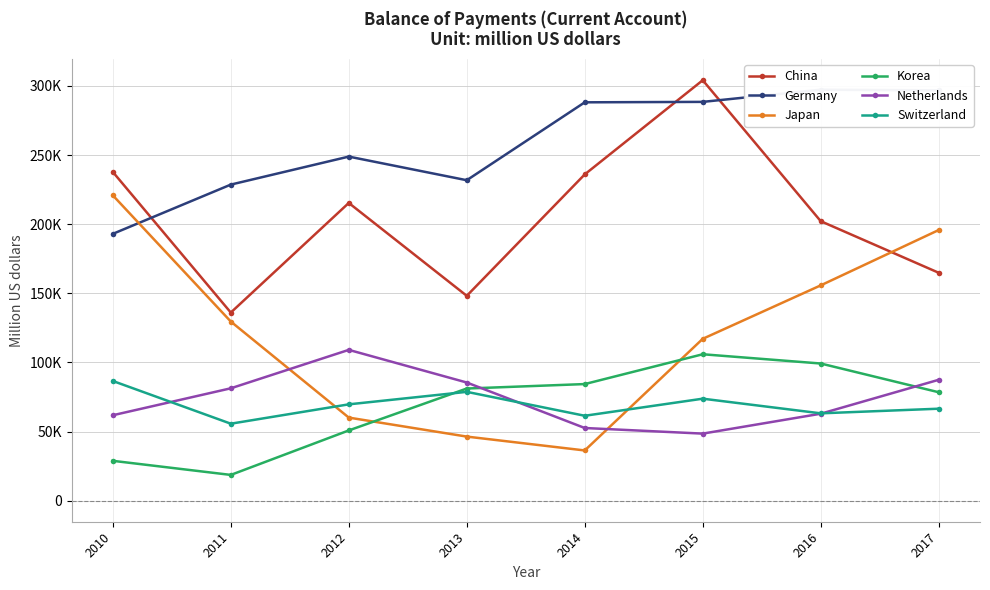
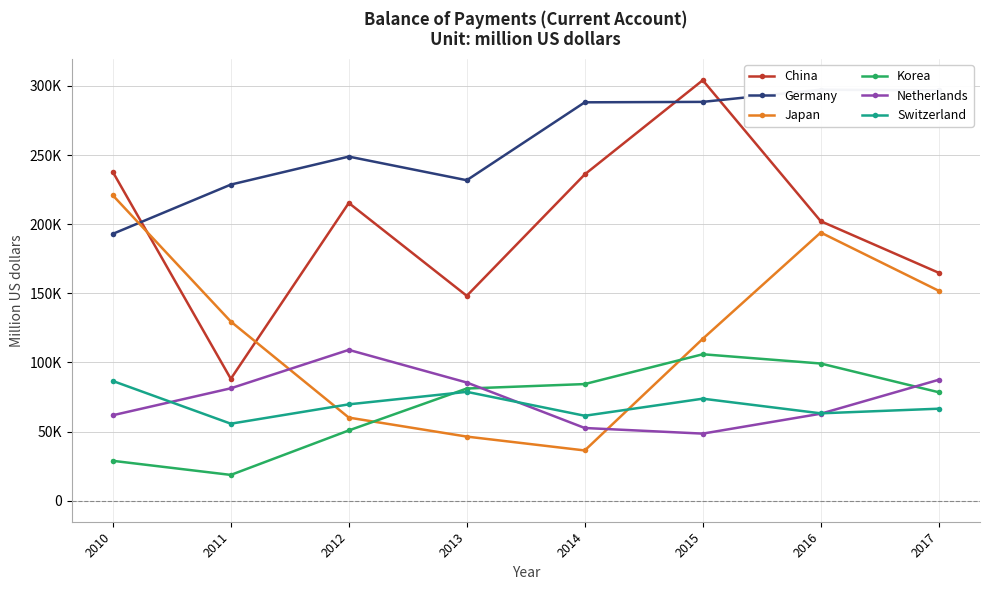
China, 2011: 136000 -> 88000
Japan, 2016: 156000 -> 194000
Japan, 2017: 196000 -> 152000
